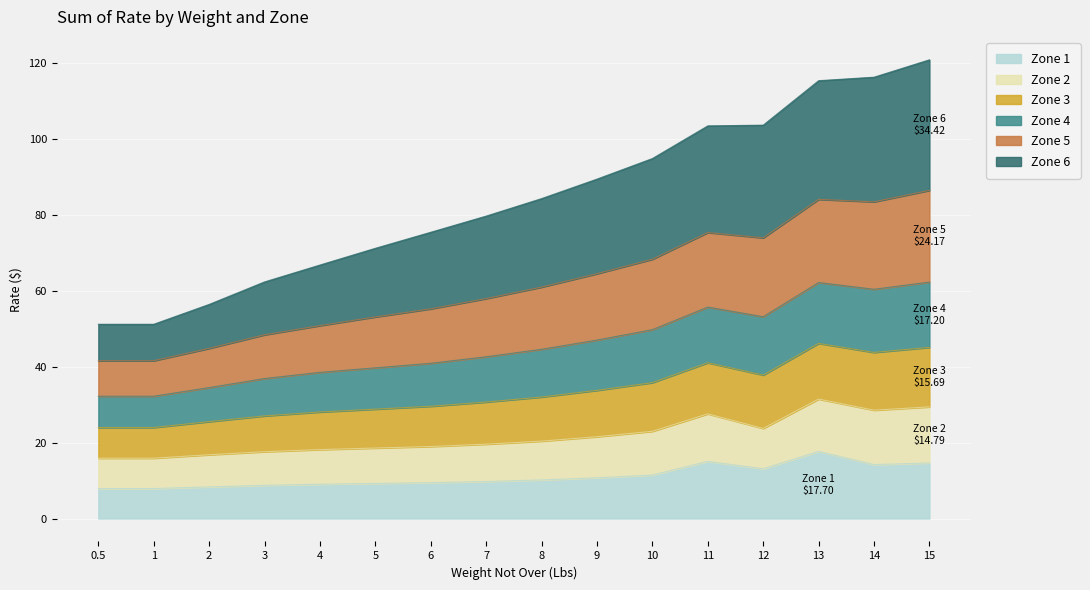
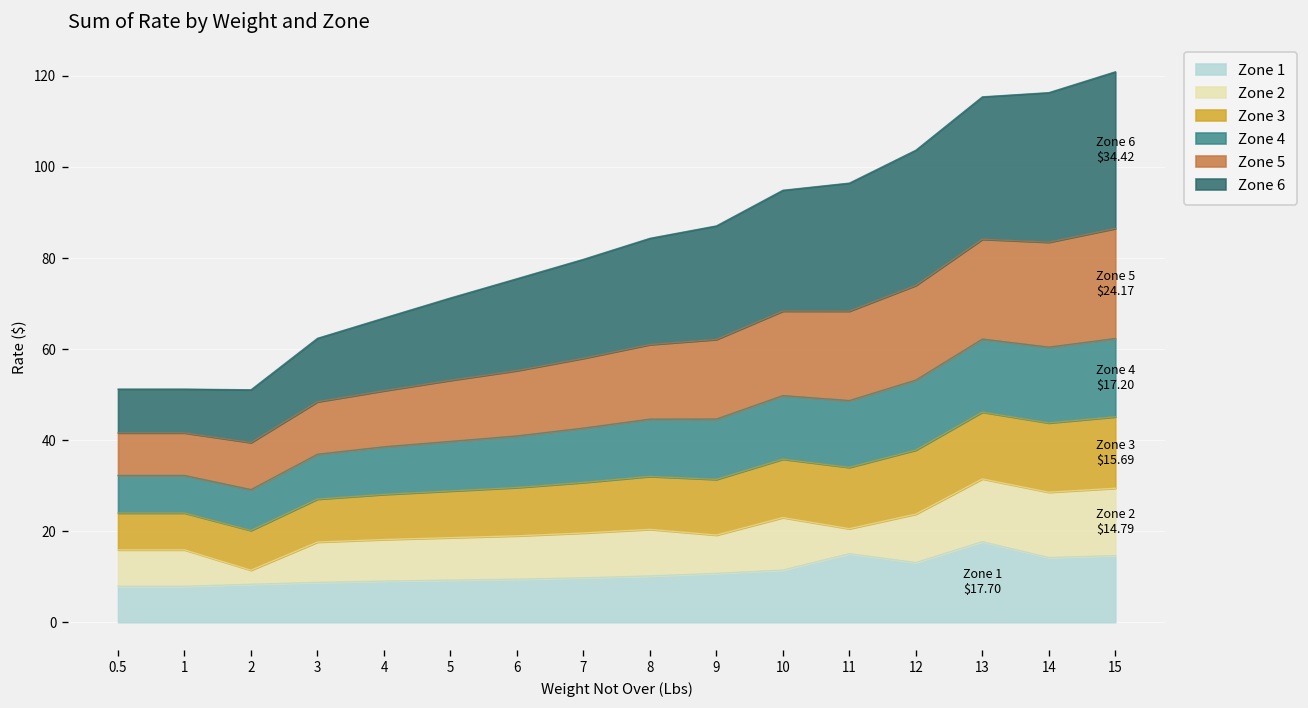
Zone 2, 2: 8 -> 3
Zone 2, 9: 11 -> 8
Zone 2, 11: 13 -> 5
